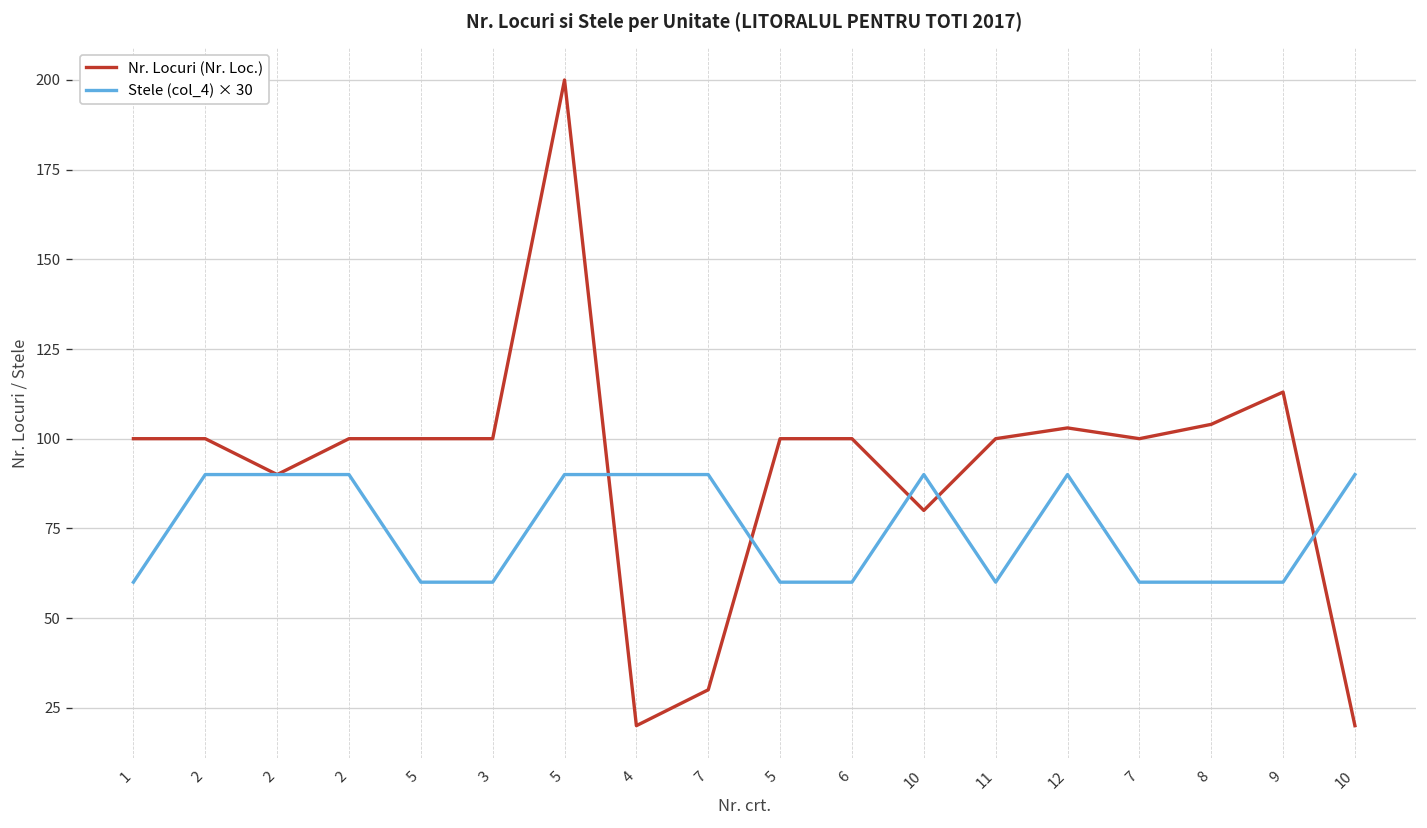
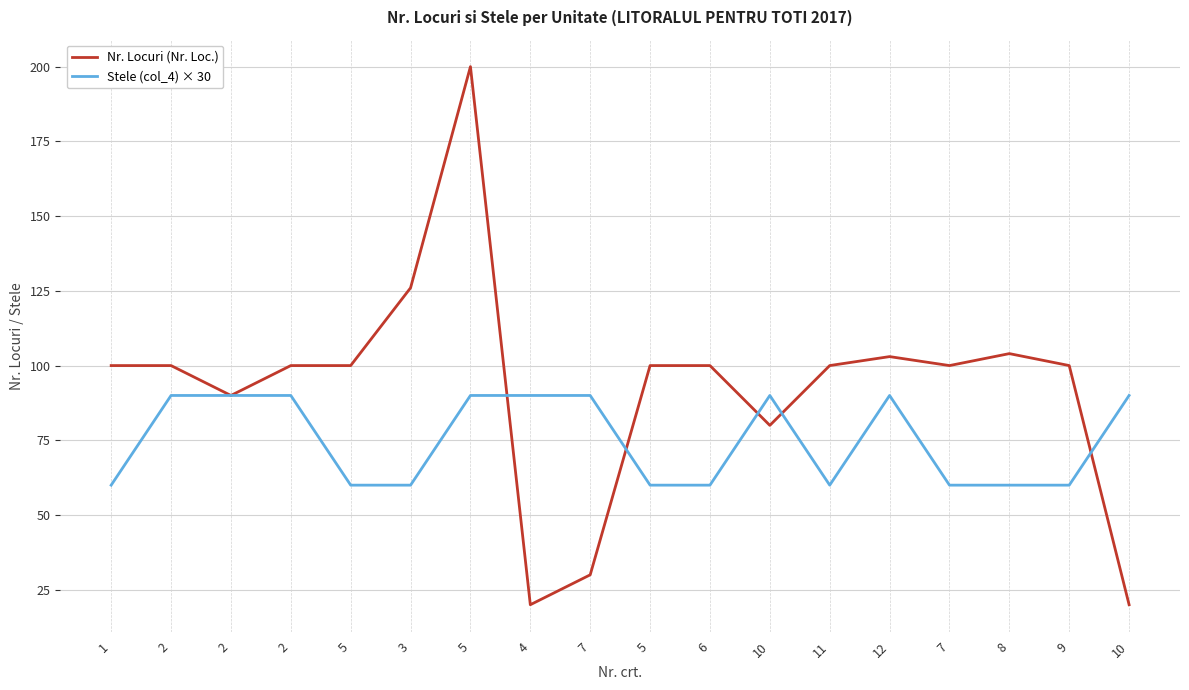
Nr. Locuri (Nr. Loc.), 3: 100 -> 126
Nr. Locuri (Nr. Loc.), 9: 113 -> 100
